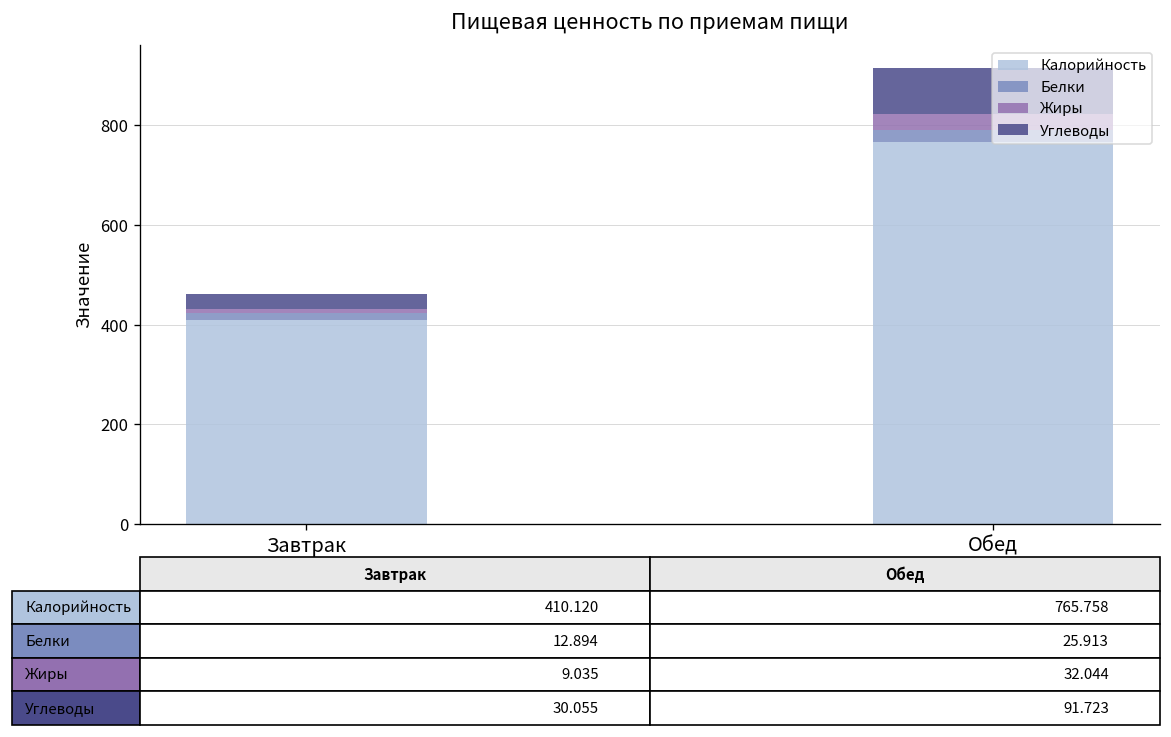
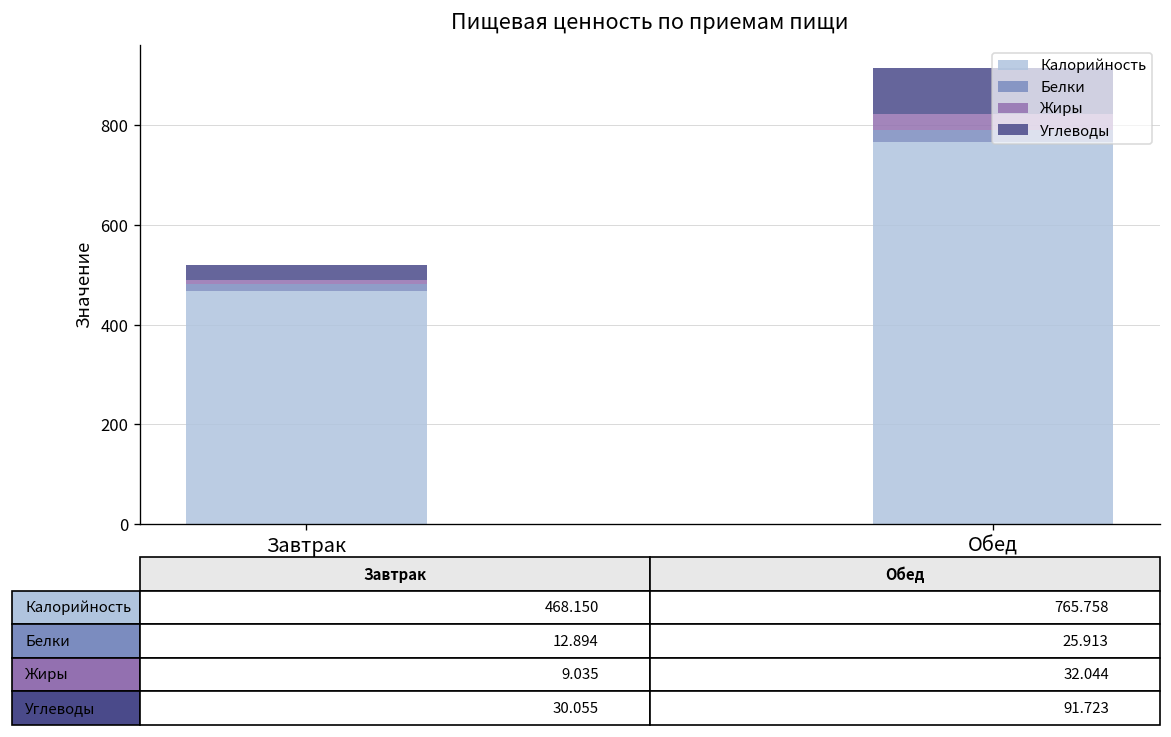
Калорийность, Завтрак: 410.120 -> 468.150
